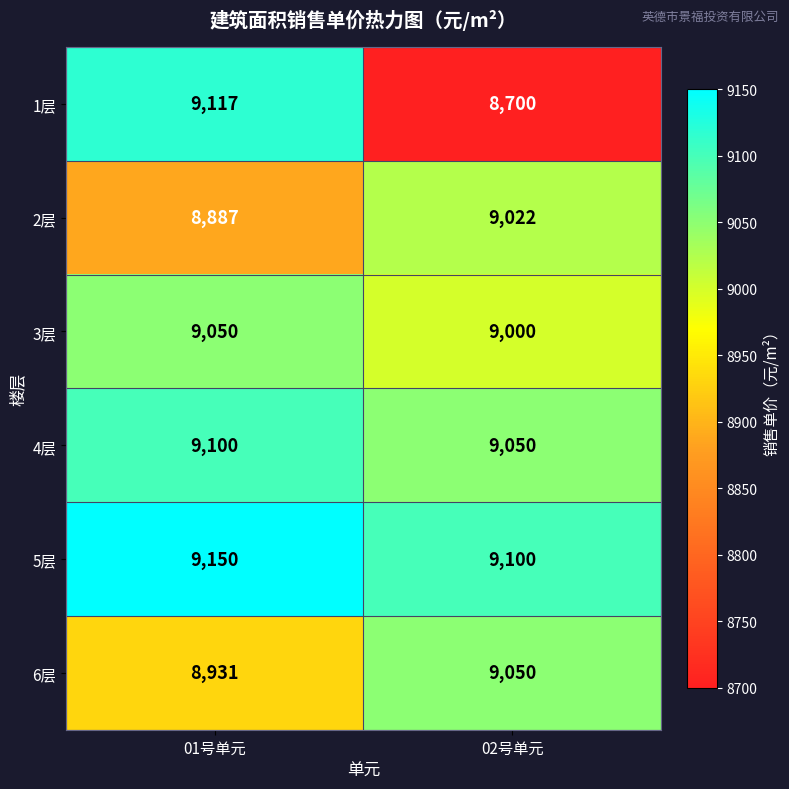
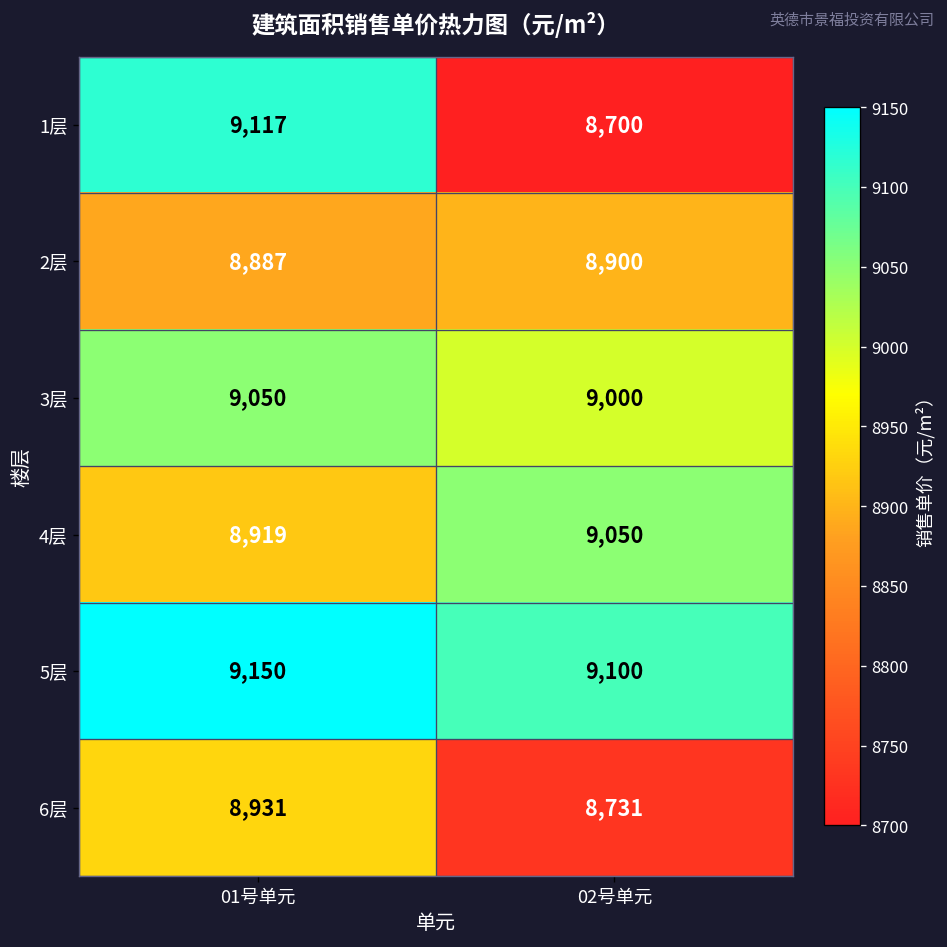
2层, 02号单元: 9,022 -> 8,900
4层, 01号单元: 9,100 -> 8,919
6层, 02号单元: 9,050 -> 8,731
